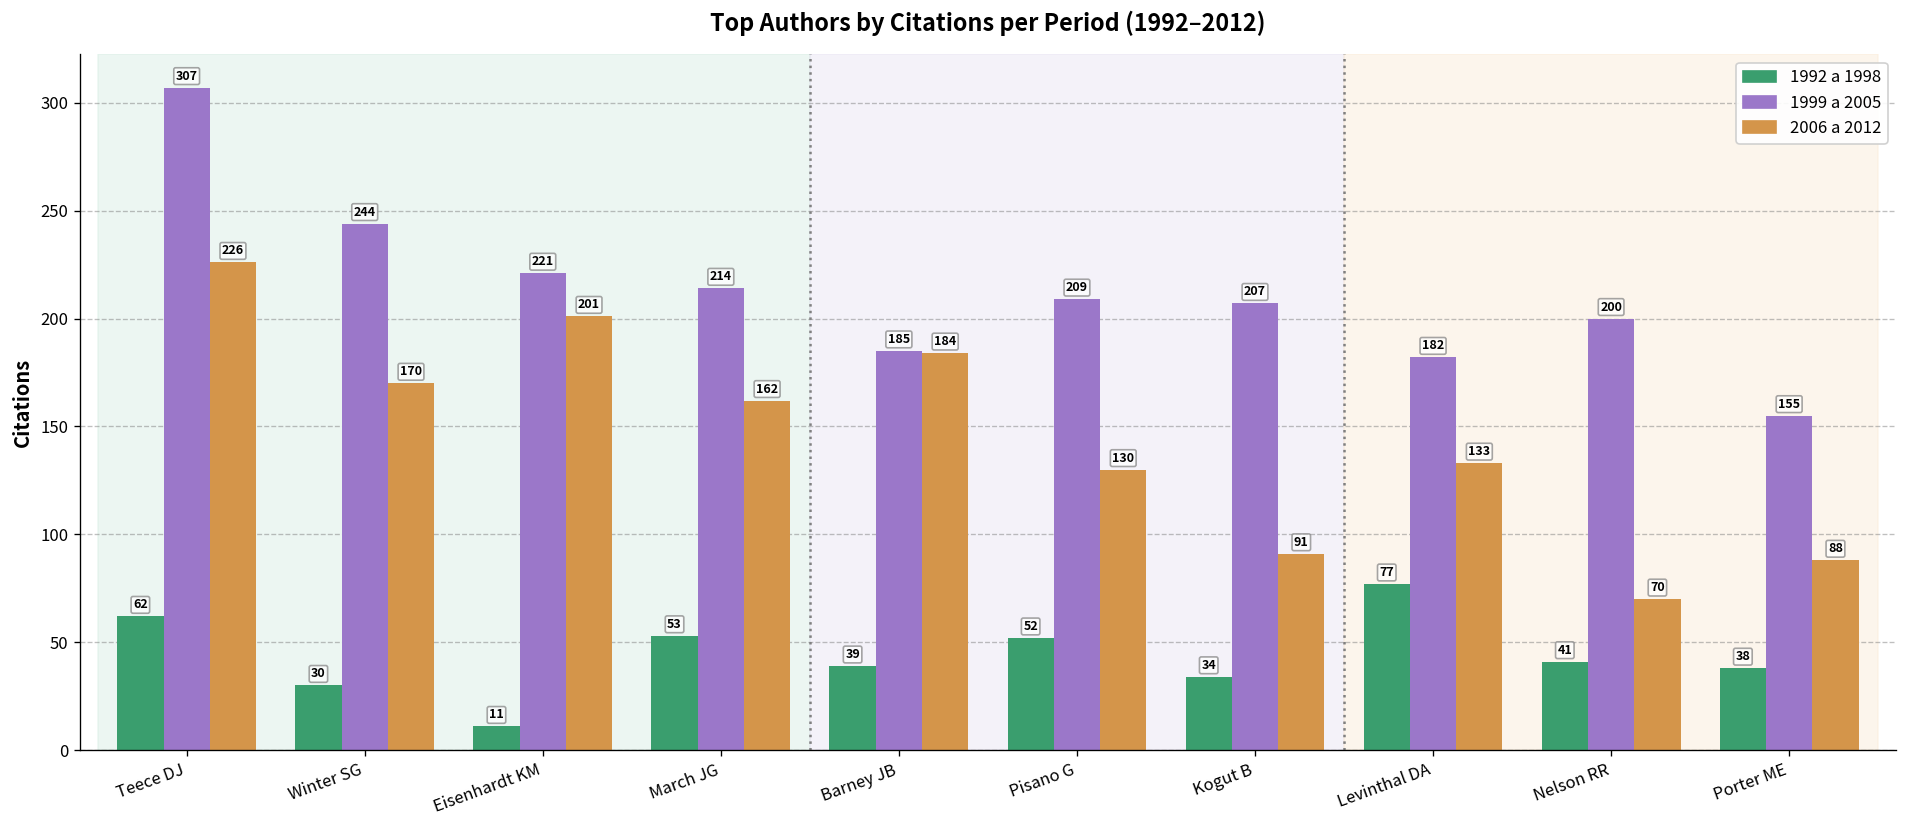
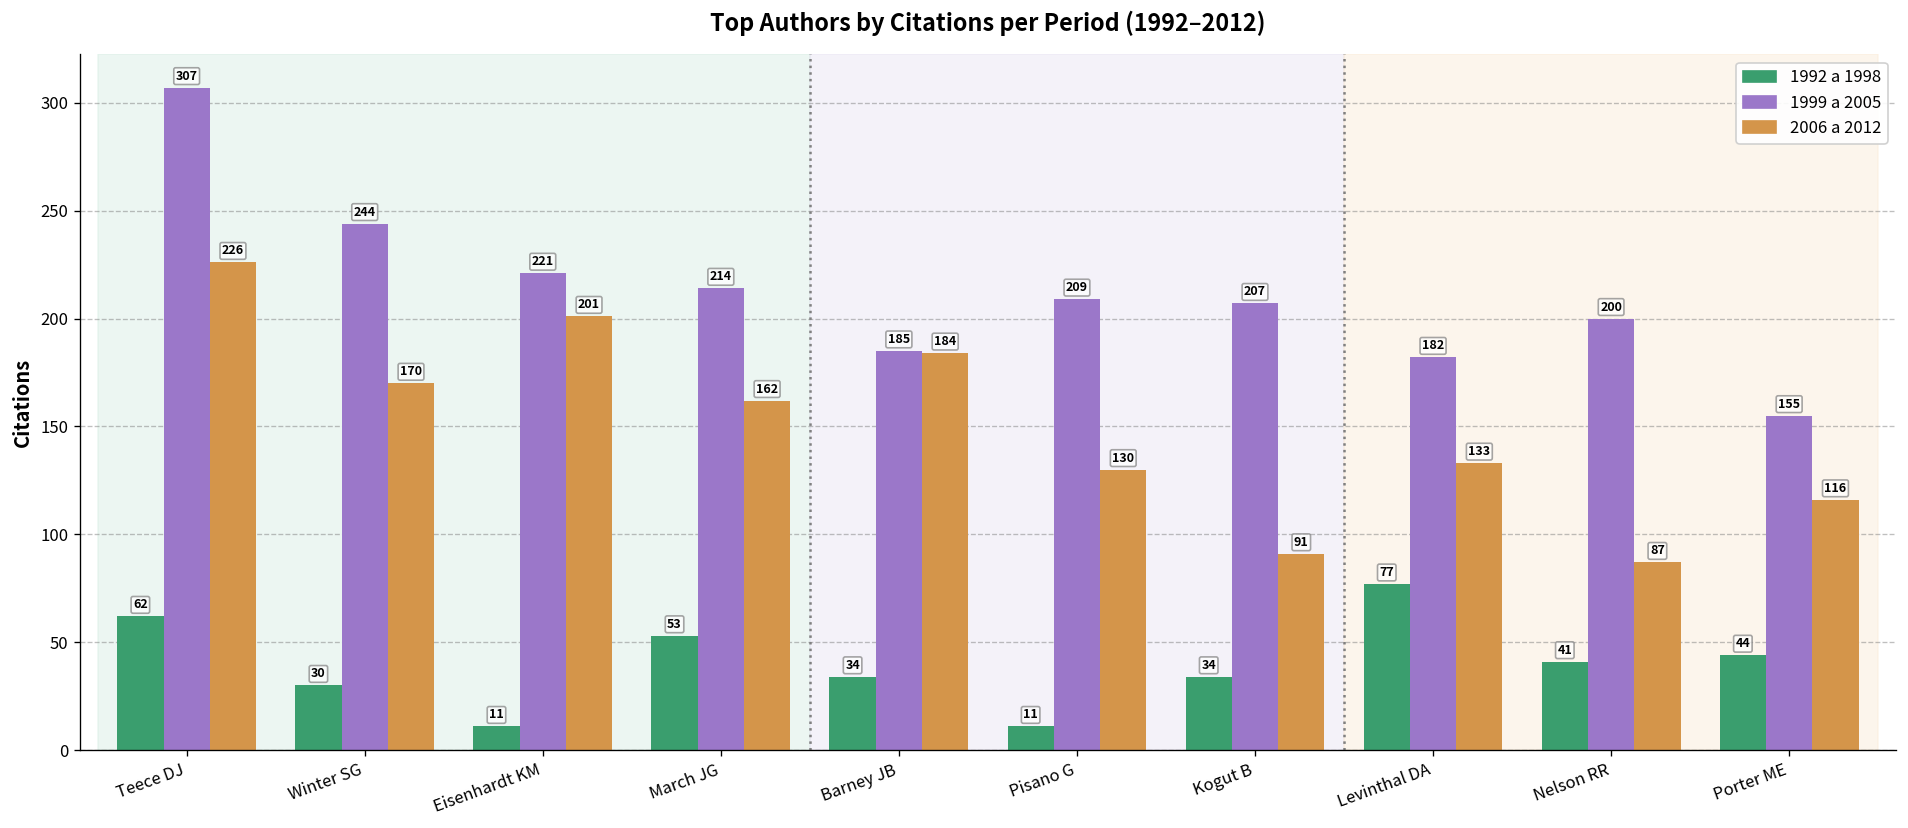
1992 a 1998, Barney JB: 39 -> 34
1992 a 1998, Pisano G: 52 -> 11
2006 a 2012, Nelson RR: 70 -> 87
1992 a 1998, Porter ME: 38 -> 44
2006 a 2012, Porter ME: 88 -> 116
